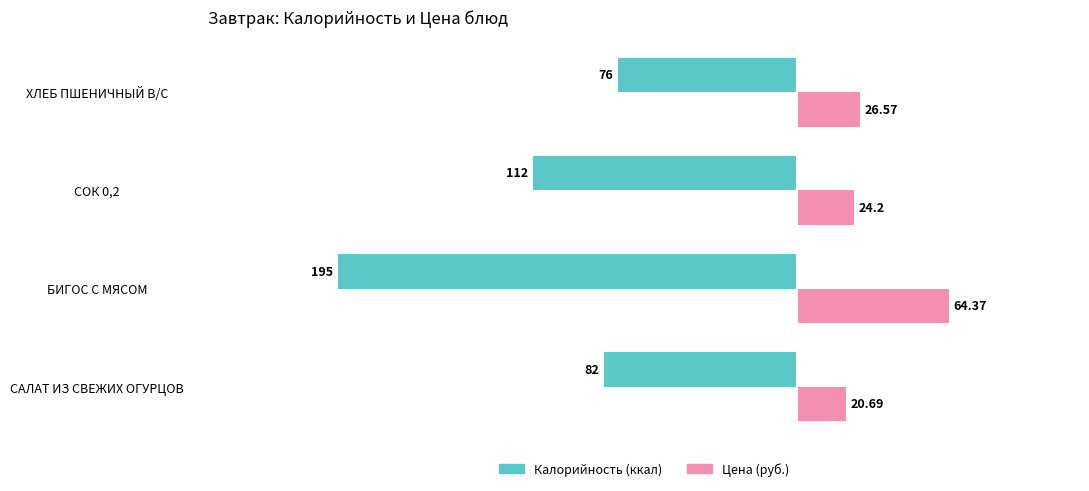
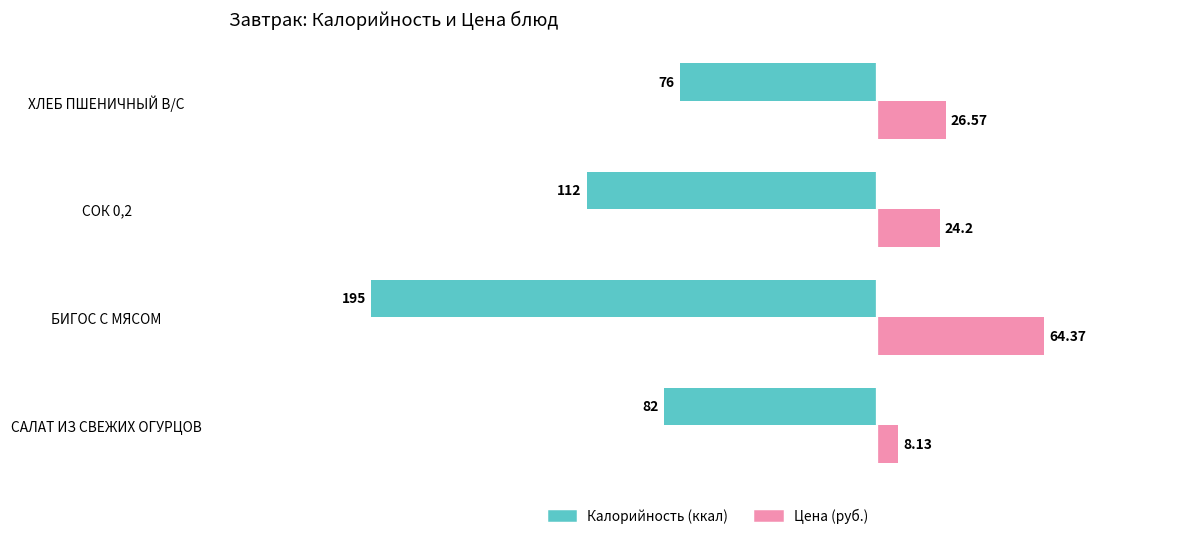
Цена (руб.), САЛАТ ИЗ СВЕЖИХ ОГУРЦОВ: 20.69 -> 8.13
